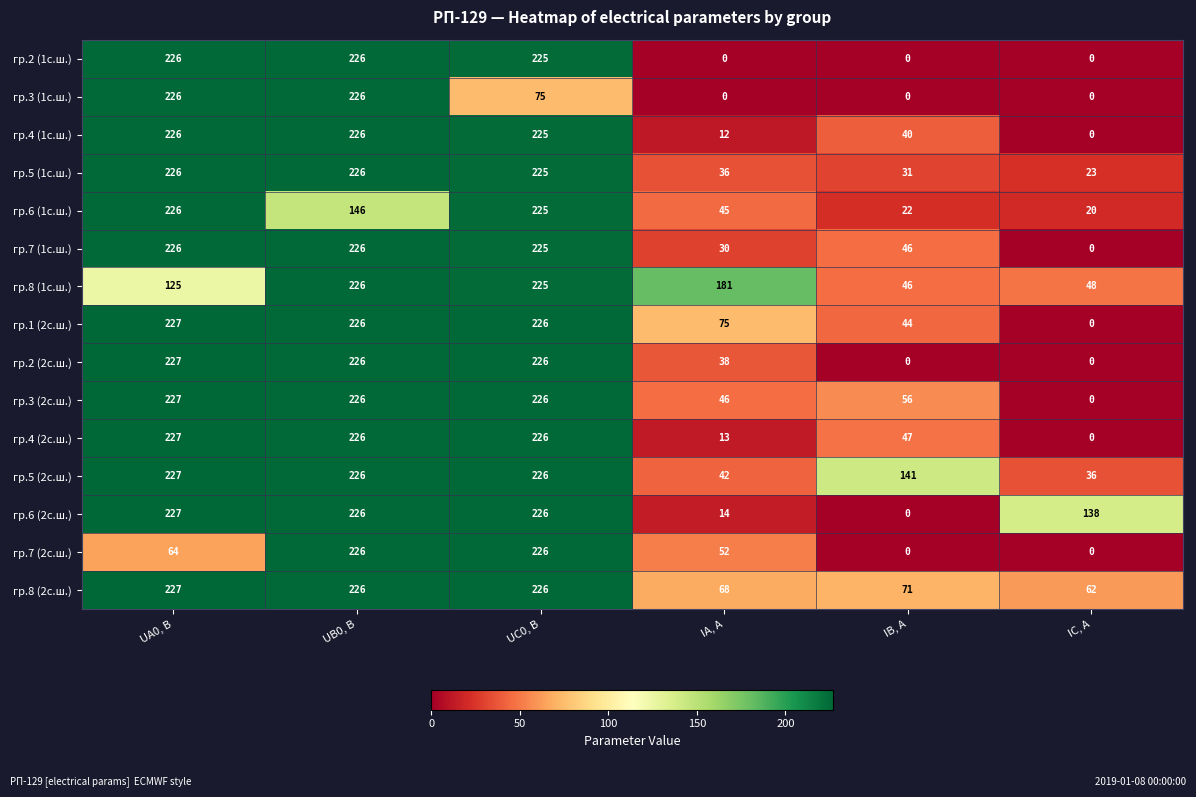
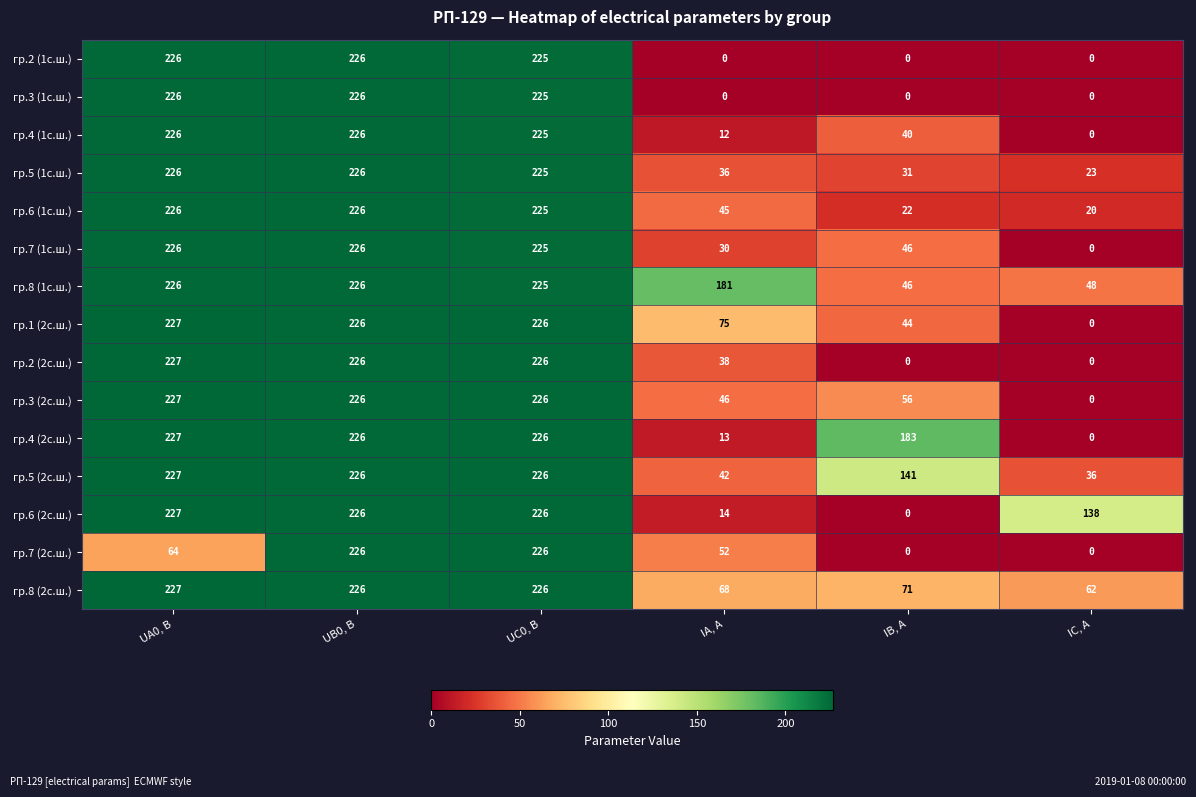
гр.3 (1с.ш.), UC0, B: 75 -> 225
гр.6 (1с.ш.), UB0, B: 146 -> 226
гр.8 (1с.ш.), UA0, B: 125 -> 226
гр.4 (2с.ш.), IB, A: 47 -> 183
